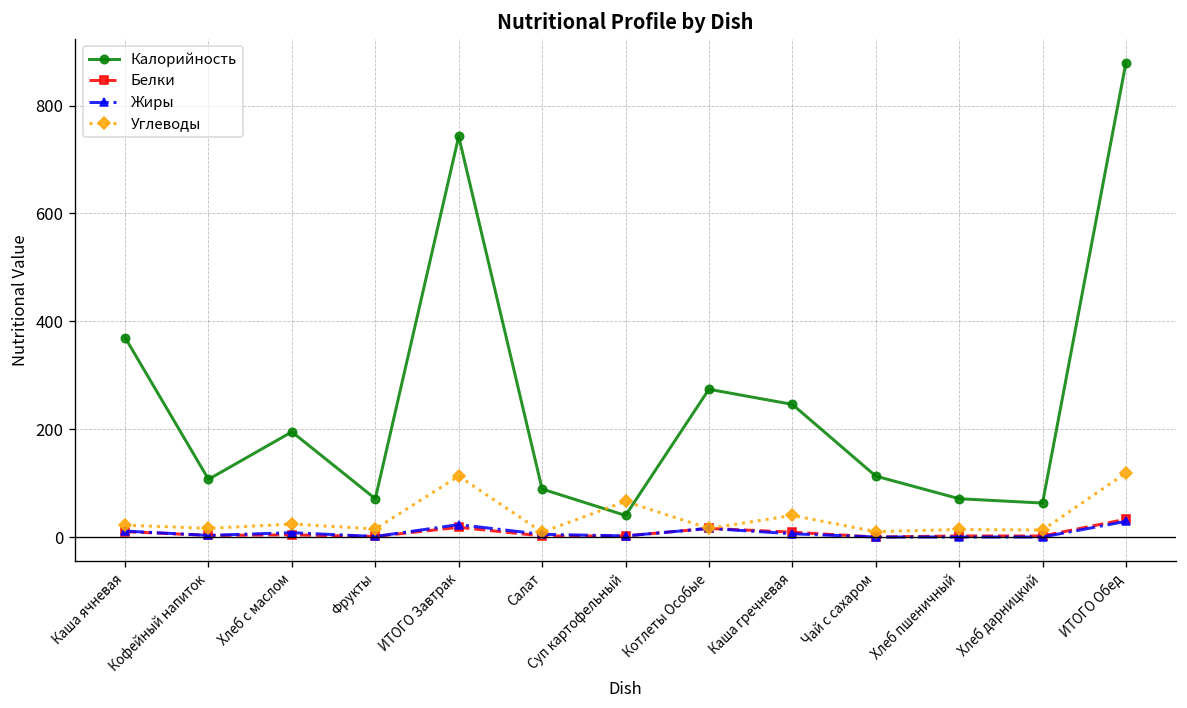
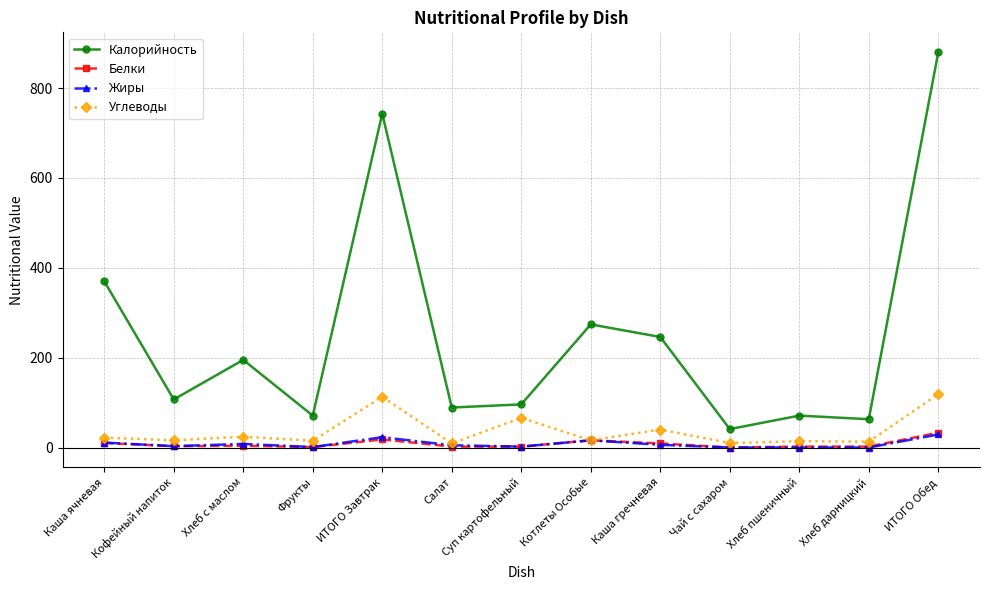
Калорийность, Суп картофельный: 40 -> 100
Калорийность, Чай с сахаром: 110 -> 40
